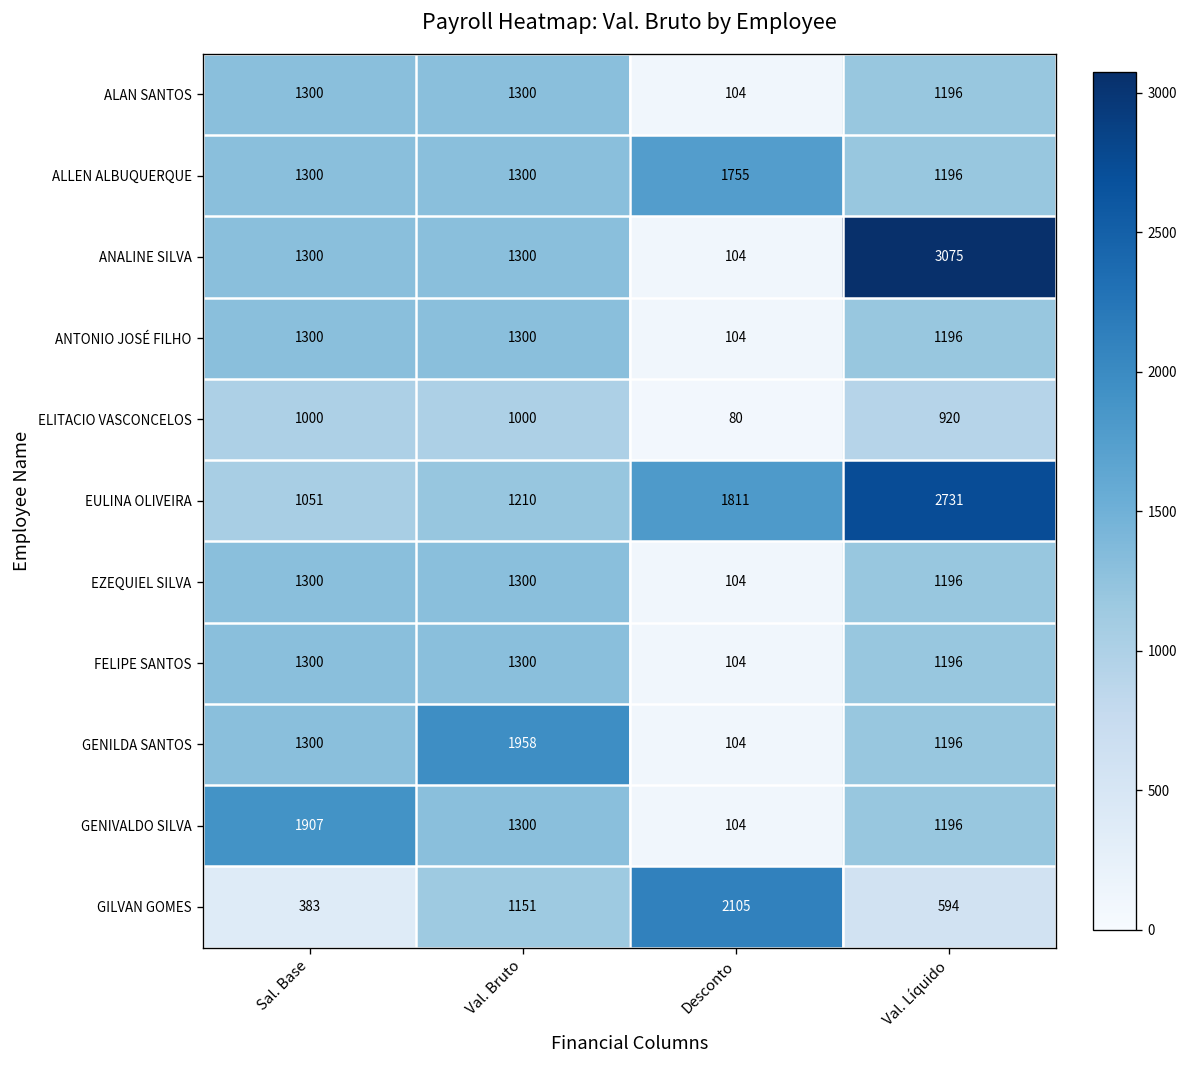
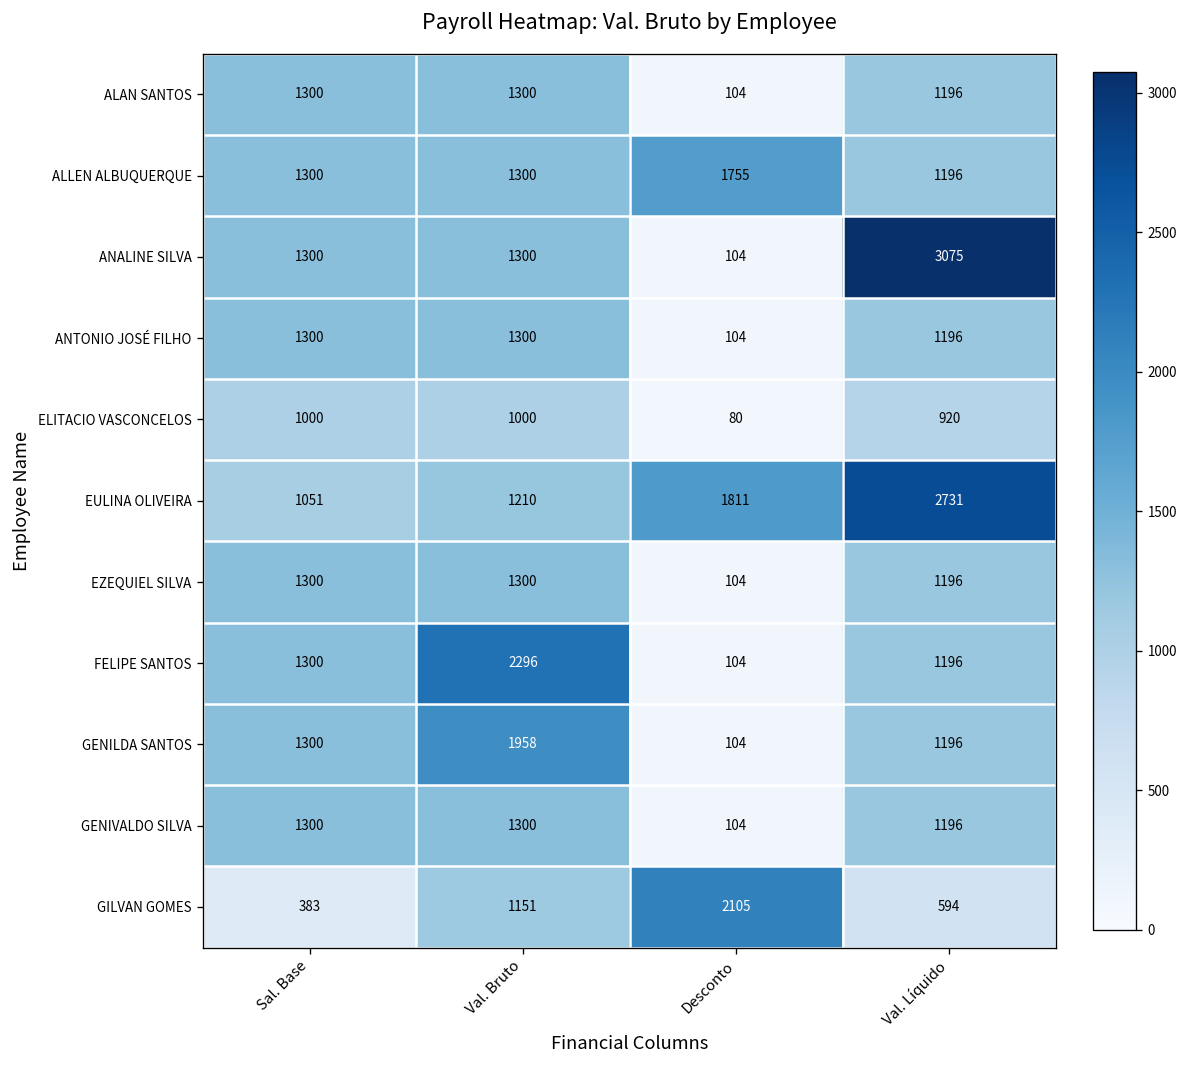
FELIPE SANTOS, Val. Bruto: 1300 -> 2296
GENIVALDO SILVA, Sal. Base: 1907 -> 1300
